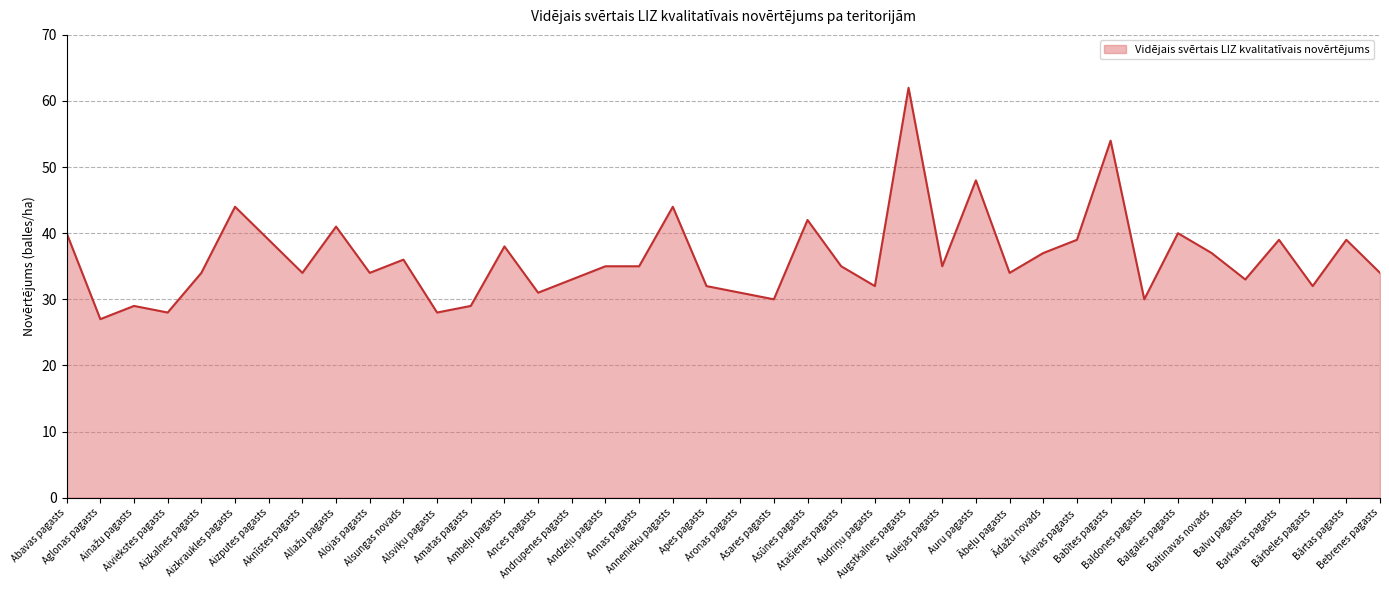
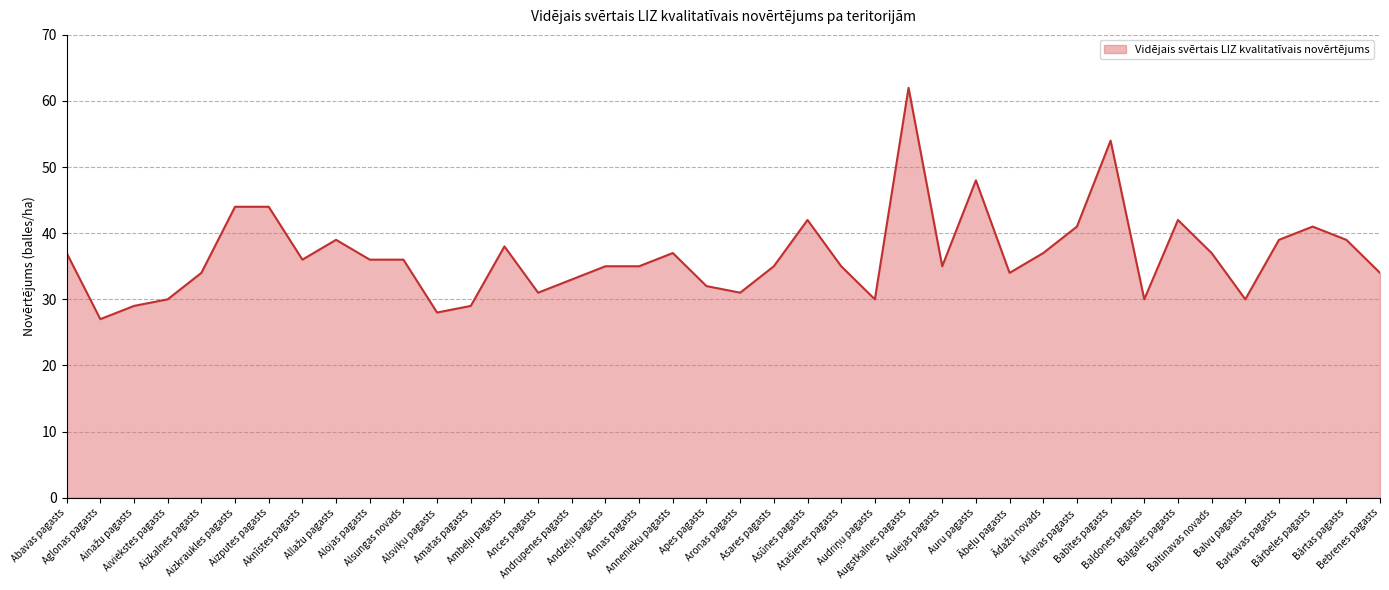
Abavas pagasts: 40 -> 37
Aiviekstes pagasts: 28 -> 30
Aizputes pagasts: 39 -> 44
Aknīstes pagasts: 34 -> 36
Allažu pagasts: 41 -> 39
Alojas pagasts: 34 -> 36
Annenieku pagasts: 44 -> 37
Asares pagasts: 30 -> 35
Audriņu pagasts: 32 -> 30
Ārlavas pagasts: 39 -> 41
Balgales pagasts: 40 -> 42
Balvu pagasts: 33 -> 30
Bārbeles pagasts: 32 -> 41
